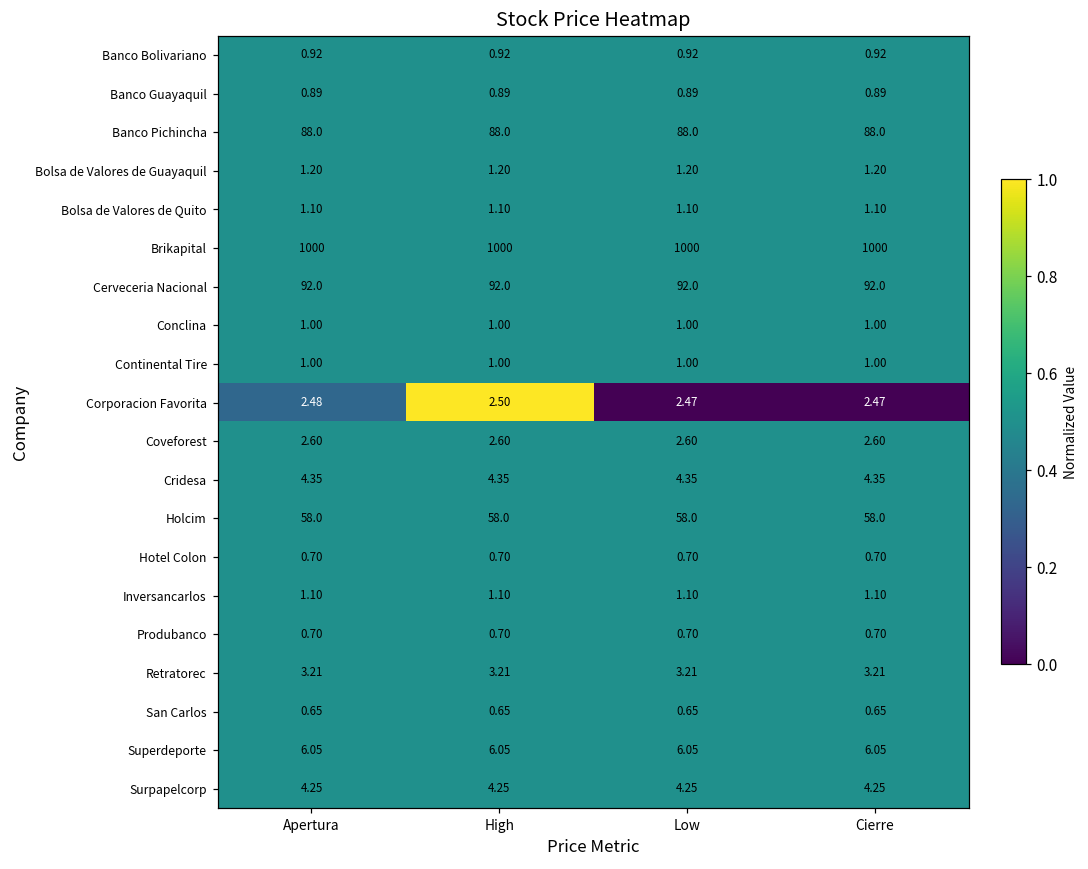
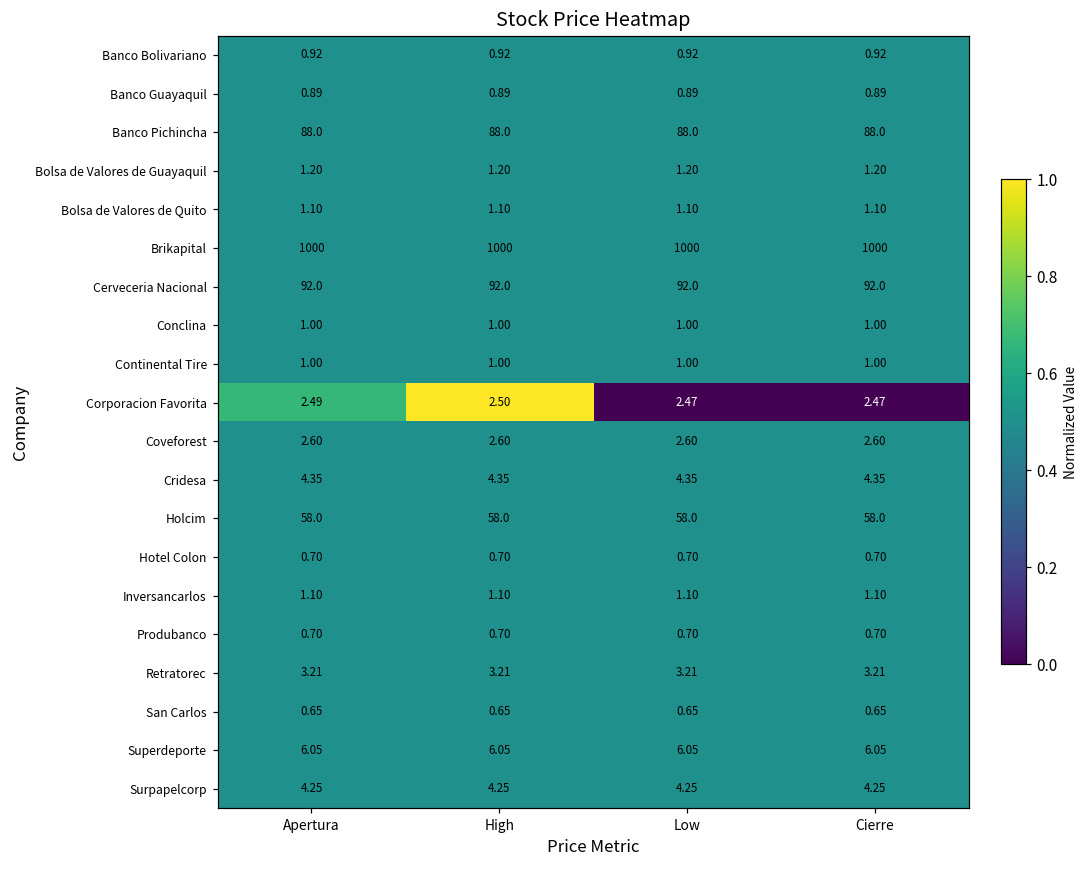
Corporacion Favorita, Apertura: 2.48 -> 2.49
